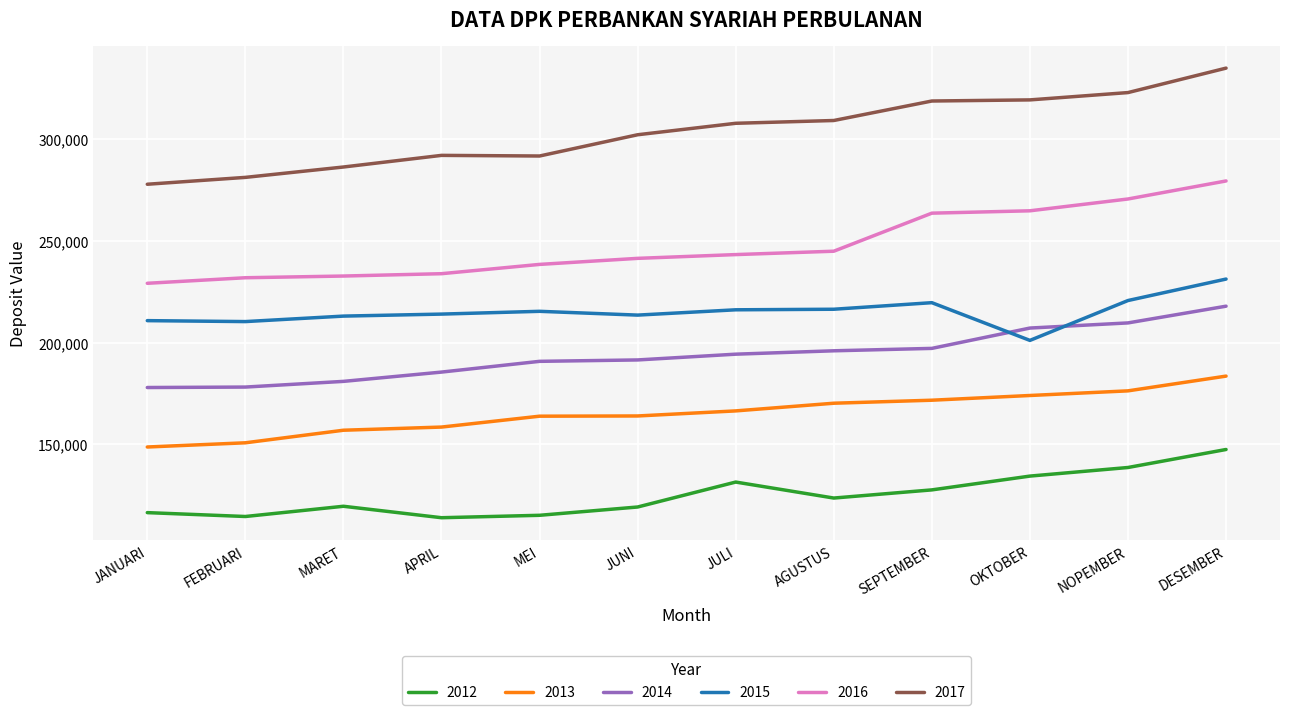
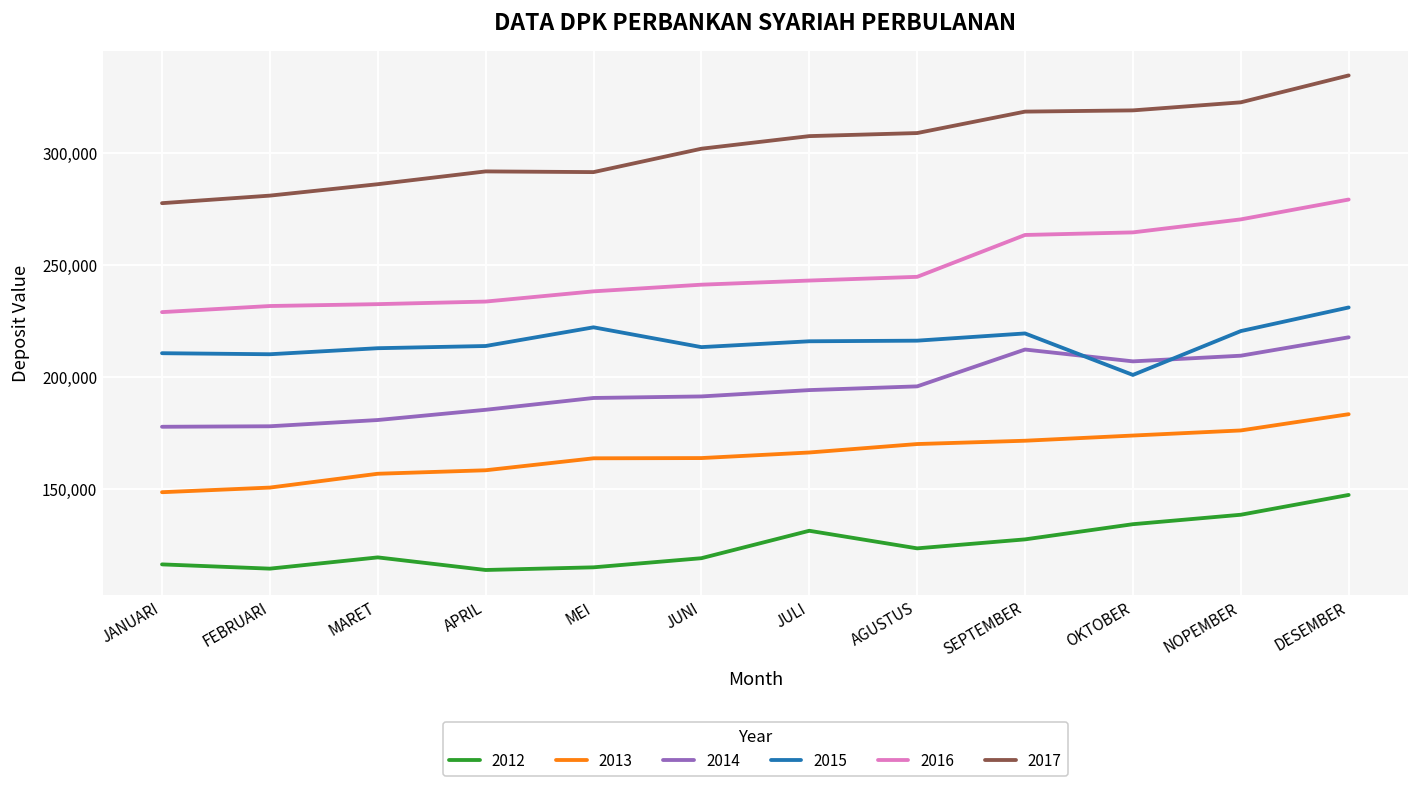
2015, MEI: 215,000 -> 222,000
2014, SEPTEMBER: 197,000 -> 212,000
